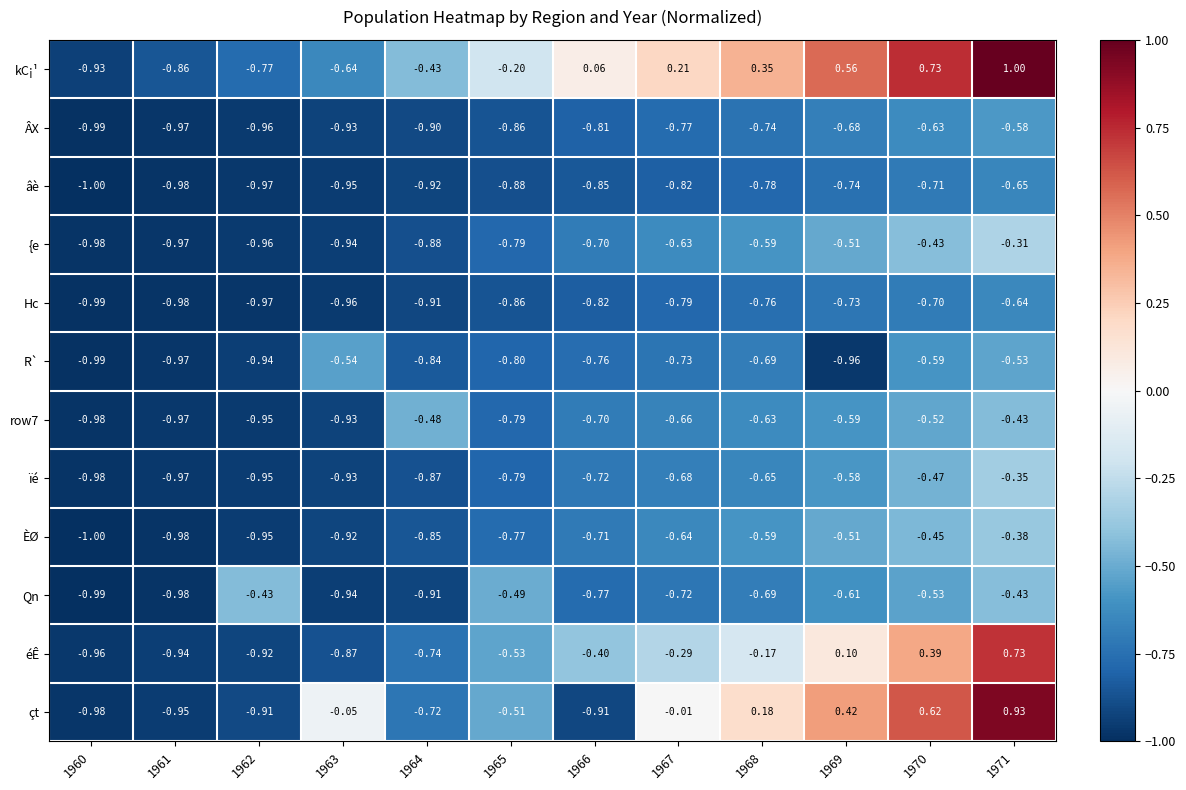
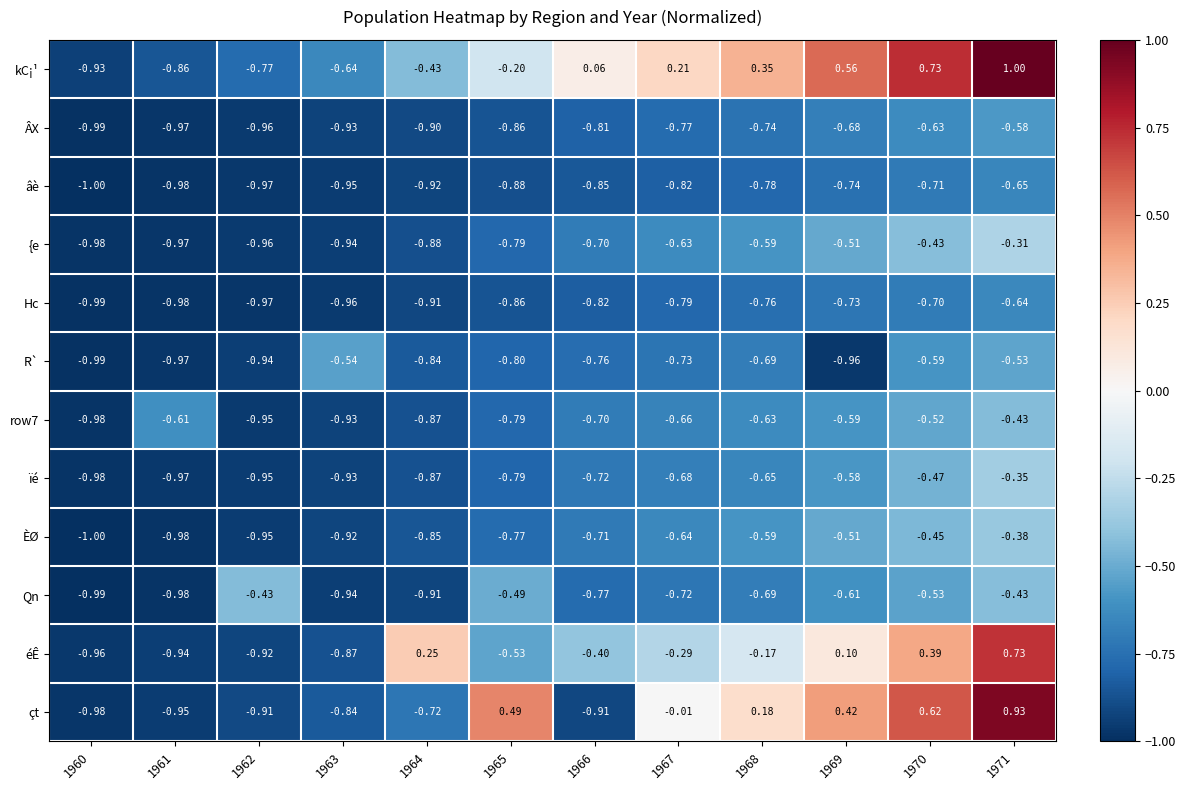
row7, 1961: -0.97 -> -0.61
row7, 1964: -0.48 -> -0.87
éÊ, 1964: -0.74 -> 0.25
çt, 1963: -0.05 -> -0.84
çt, 1965: -0.51 -> 0.49
